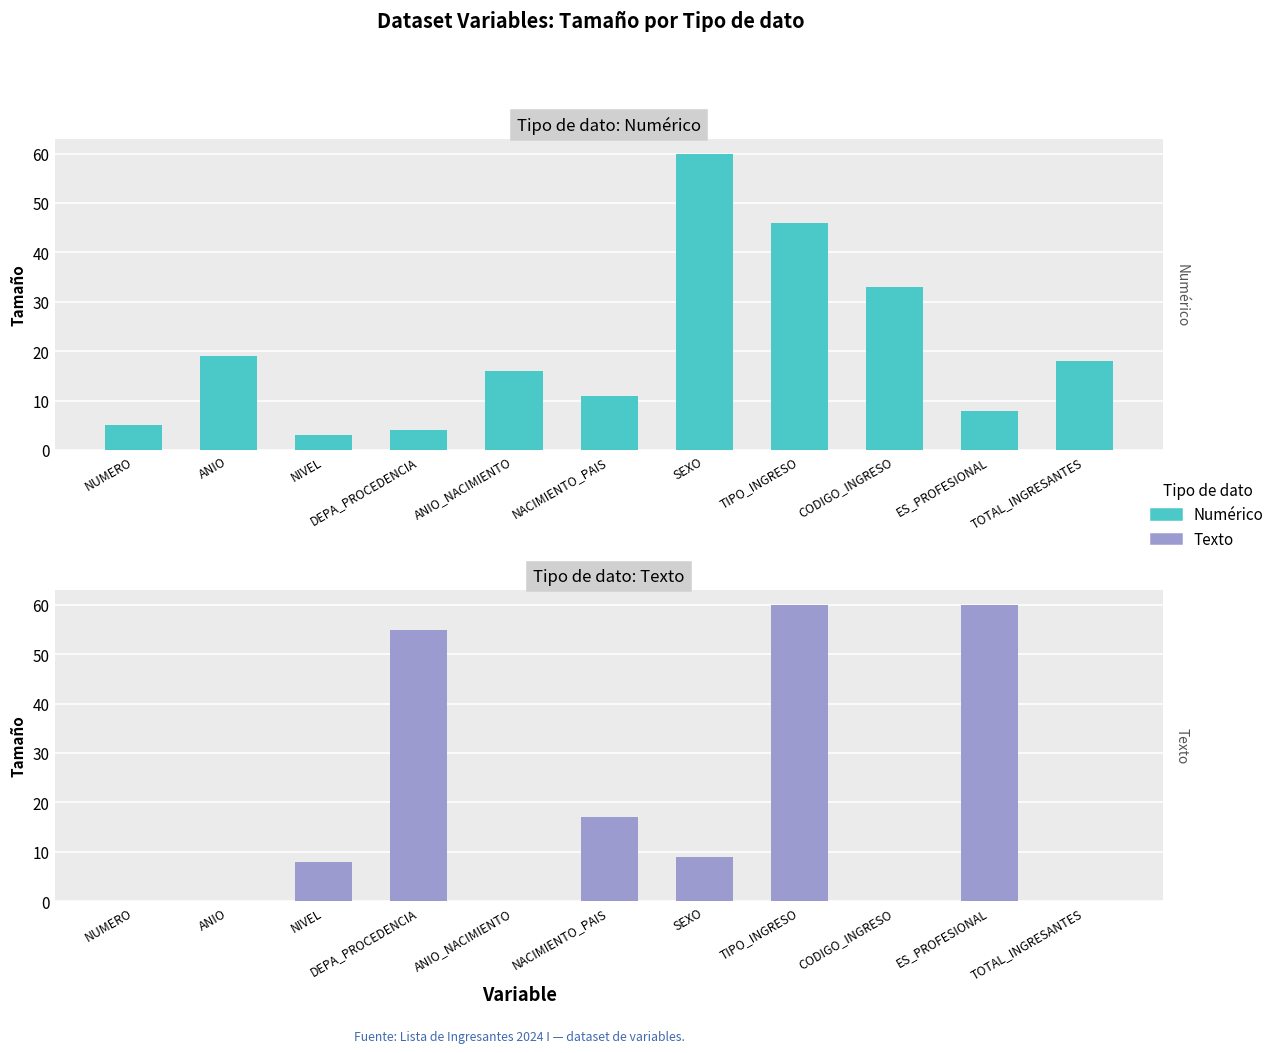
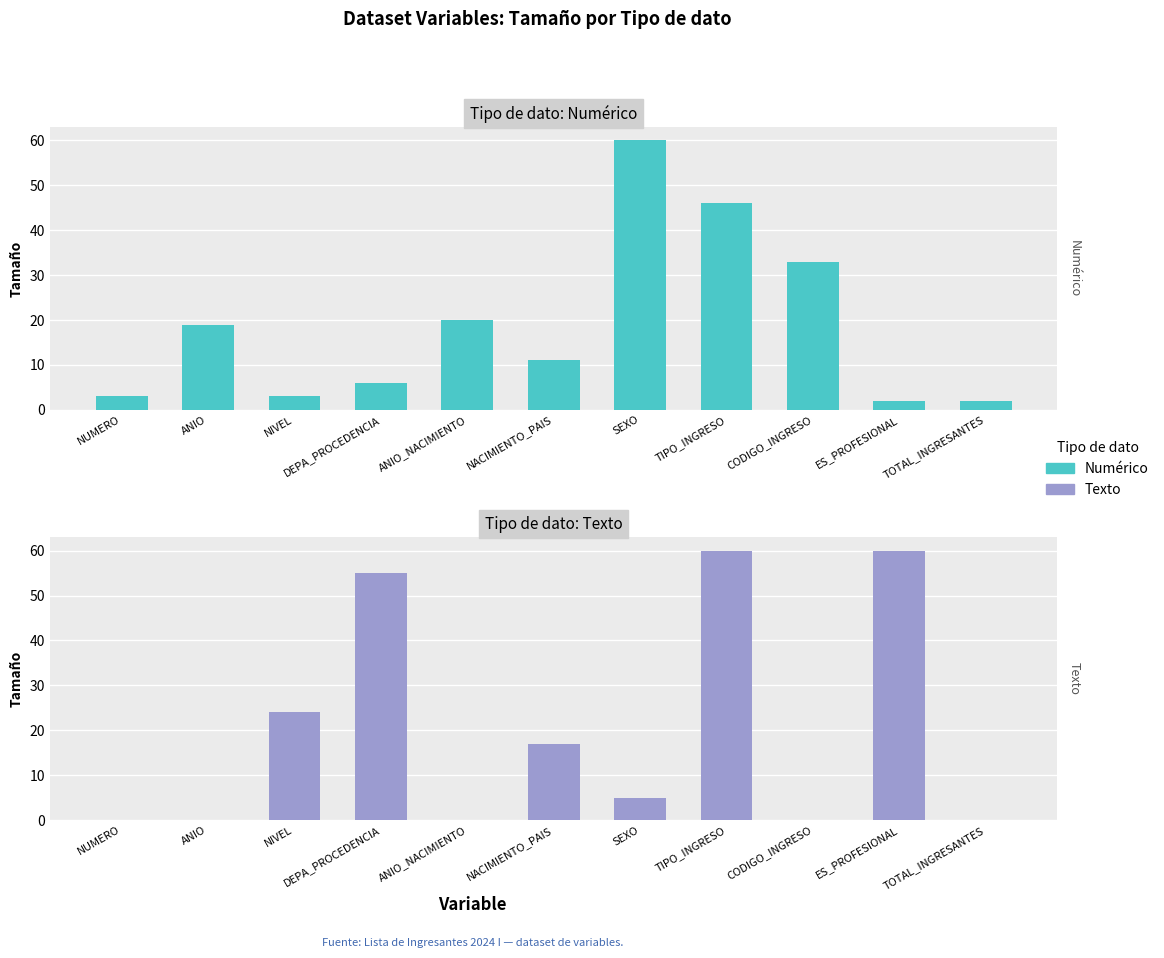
Tipo de dato: Numérico, NUMERO: 5 -> 3
Tipo de dato: Numérico, DEPA_PROCEDENCIA: 4 -> 6
Tipo de dato: Numérico, ANIO_NACIMIENTO: 16 -> 20
Tipo de dato: Numérico, ES_PROFESIONAL: 8 -> 2
Tipo de dato: Numérico, TOTAL_INGRESANTES: 18 -> 2
Tipo de dato: Texto, NIVEL: 8 -> 24
Tipo de dato: Texto, SEXO: 9 -> 5
